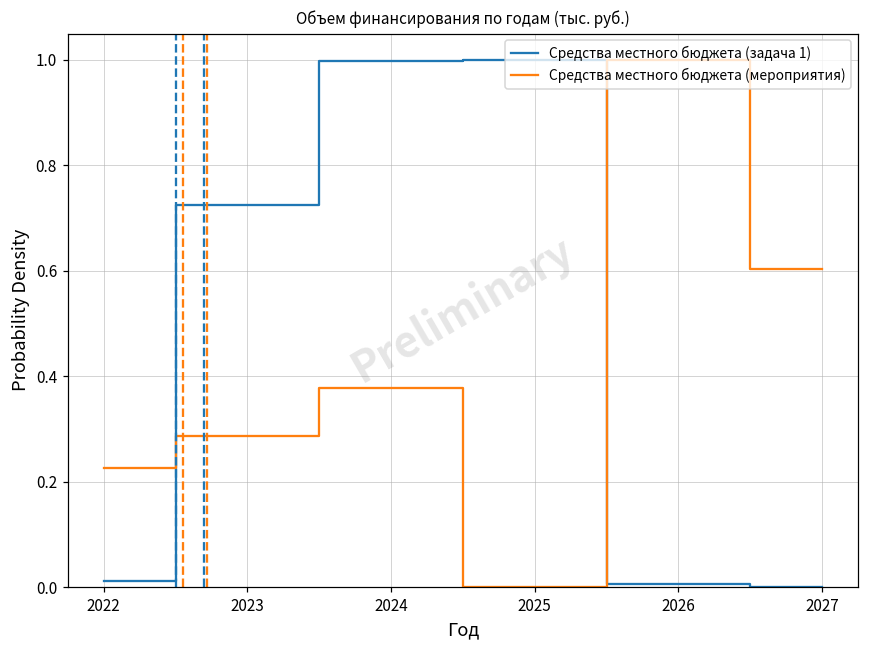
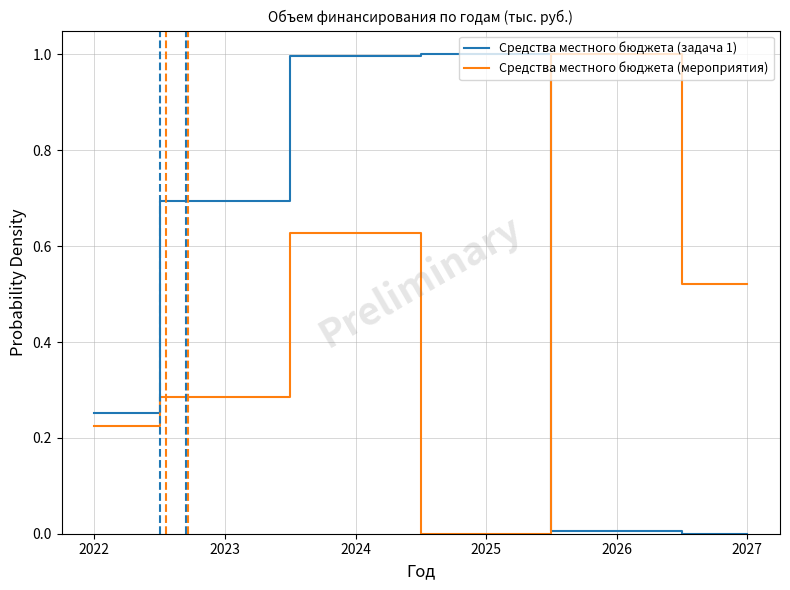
Средства местного бюджета (задача 1), 2022: 0.01 -> 0.25
Средства местного бюджета (задача 1), 2023: 0.72 -> 0.69
Средства местного бюджета (мероприятия), 2024: 0.38 -> 0.63
Средства местного бюджета (мероприятия), 2027: 0.60 -> 0.52
